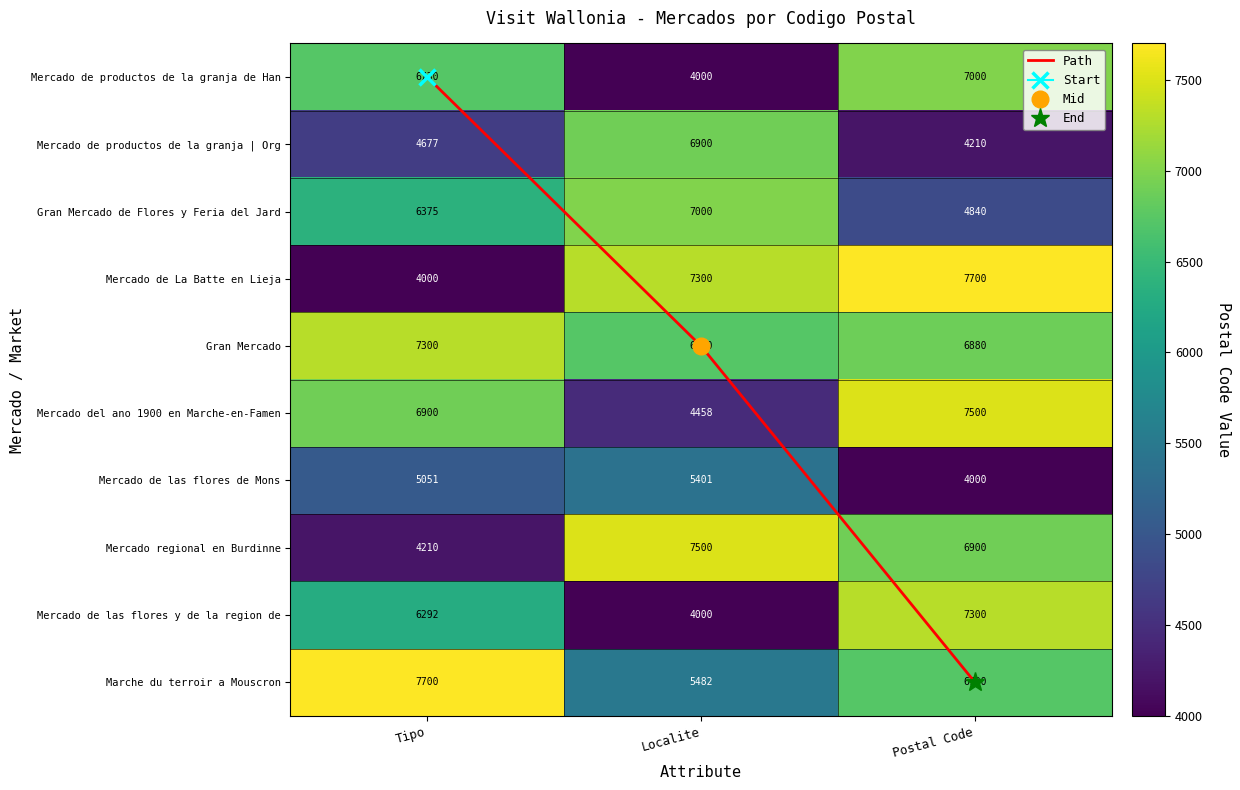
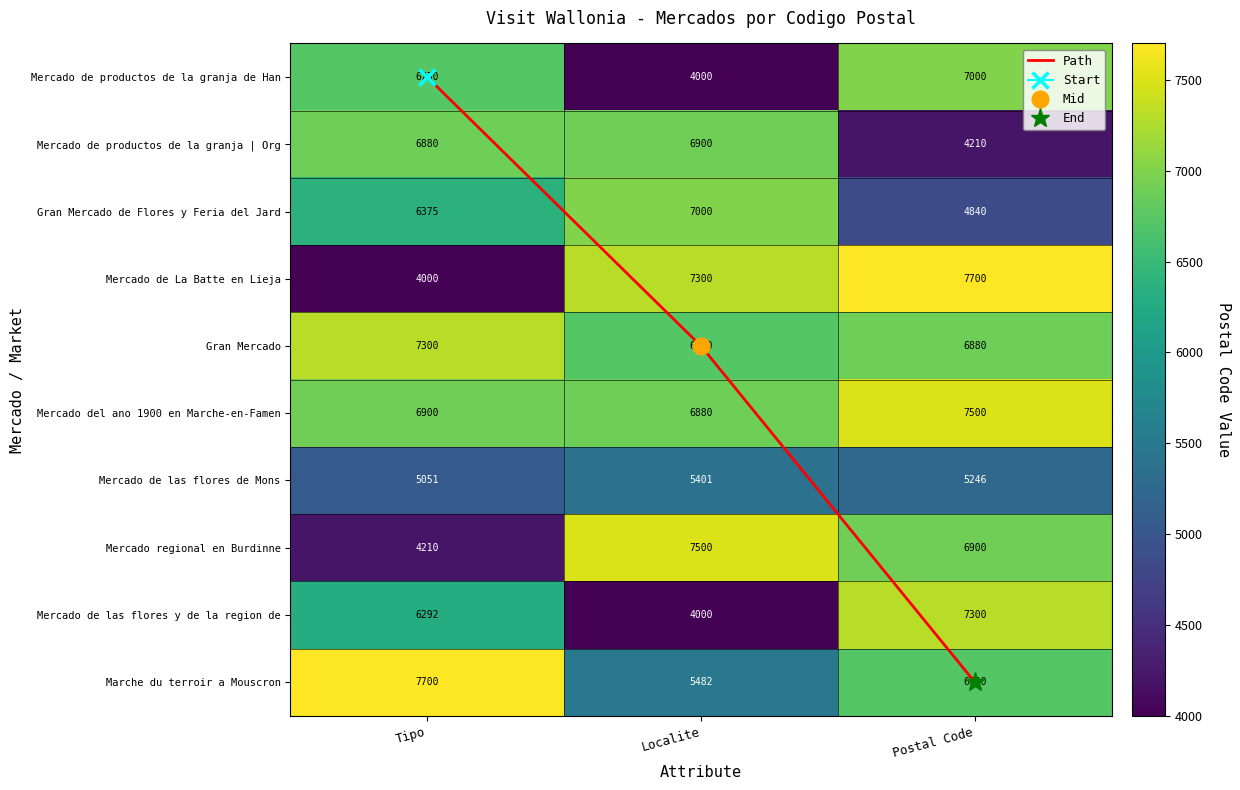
Mercado de productos de la granja | Org, Tipo: 4677 -> 6880
Mercado del ano 1900 en Marche-en-Famen, Localite: 4458 -> 6880
Mercado de las flores de Mons, Postal Code: 4000 -> 5246
